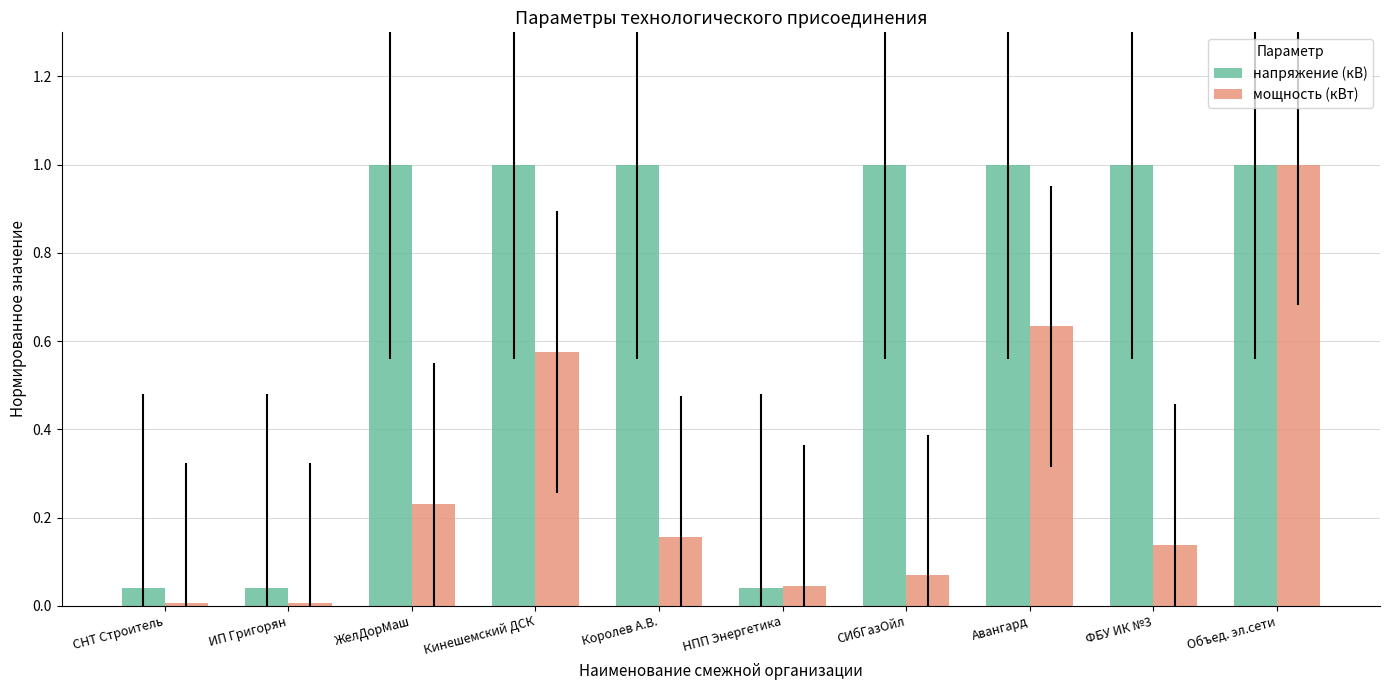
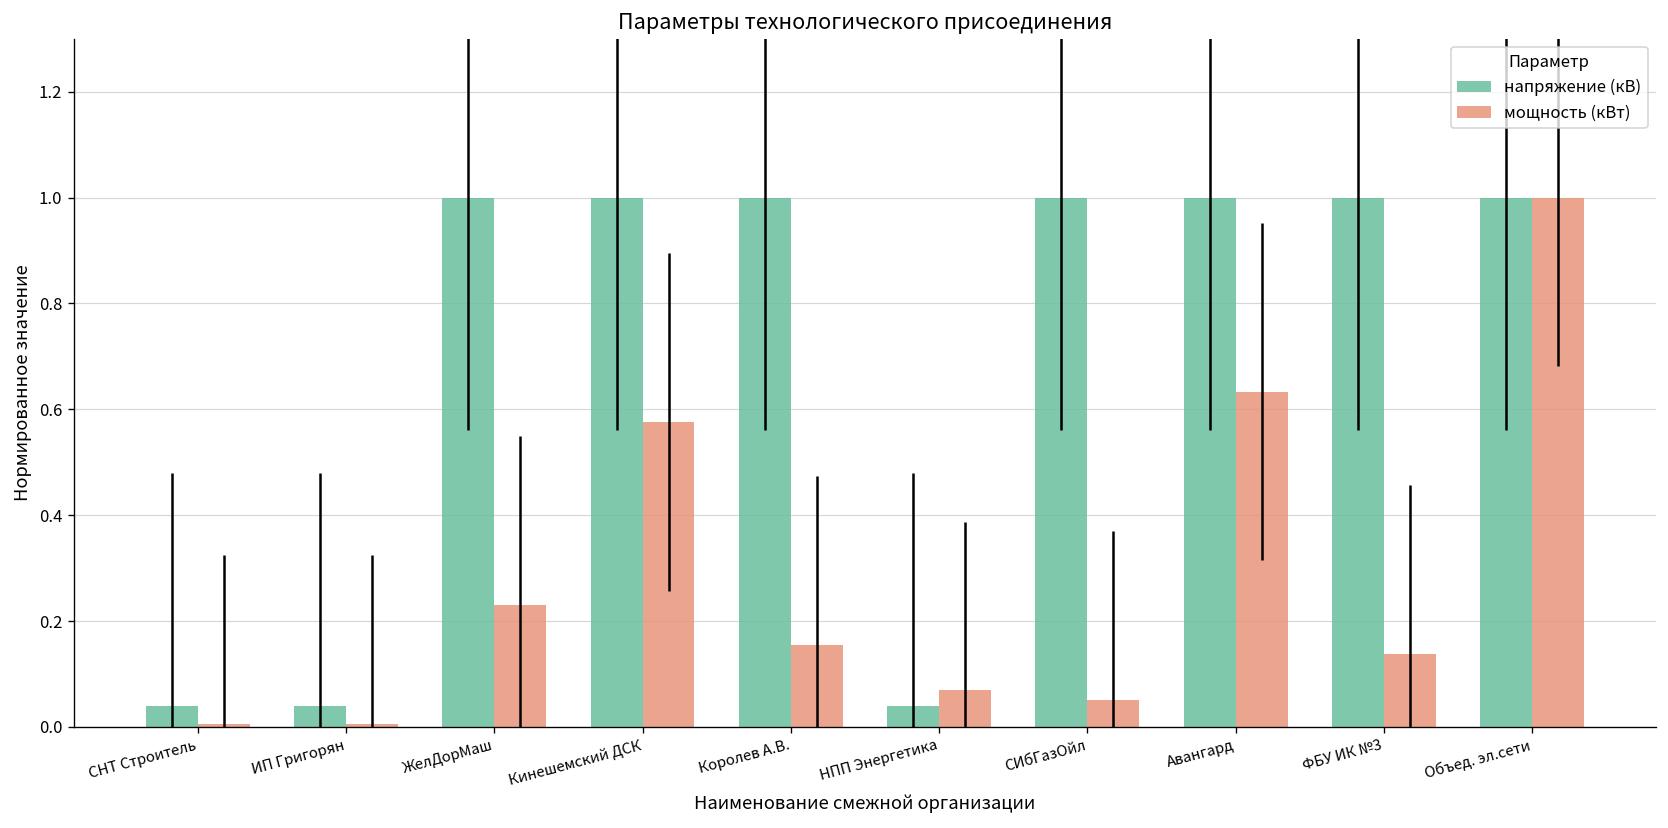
мощность (кВт), НПП Энергетика: 0.05 -> 0.07
мощность (кВт), СИбГазОйл: 0.07 -> 0.05
